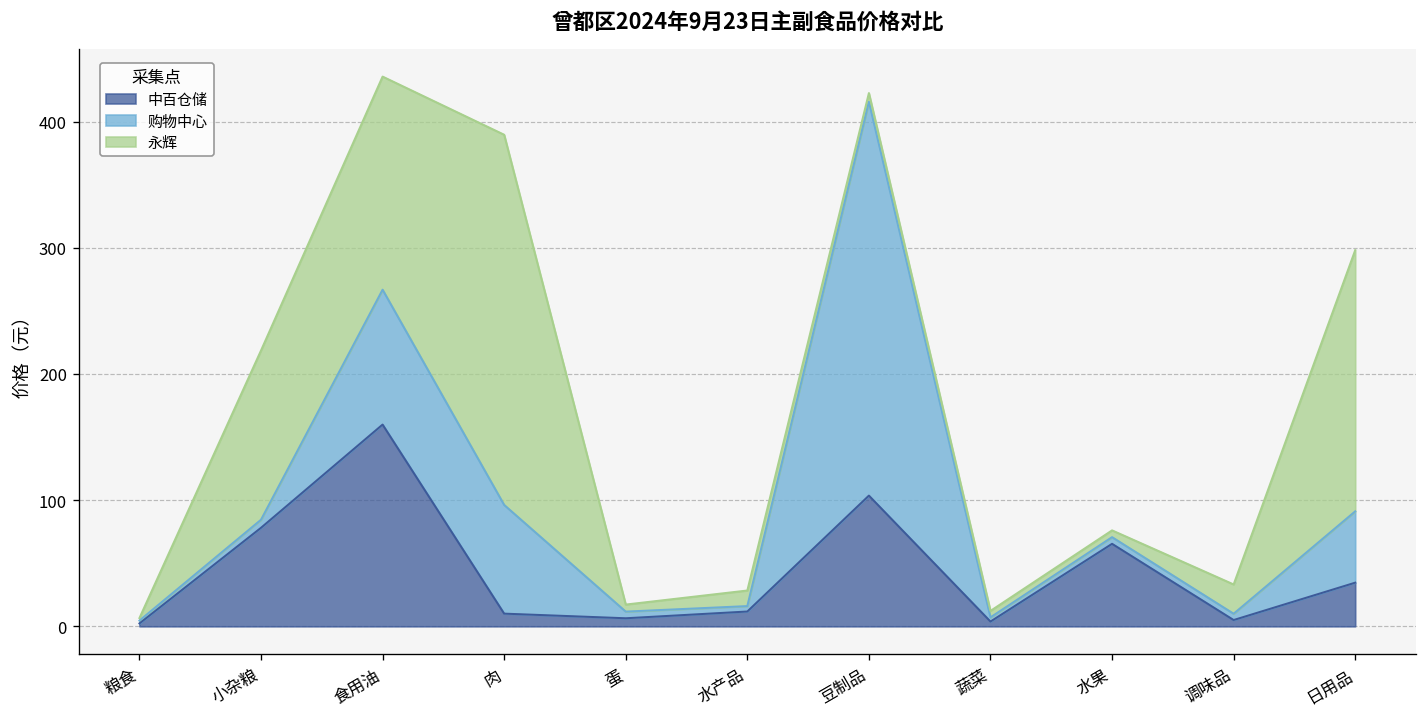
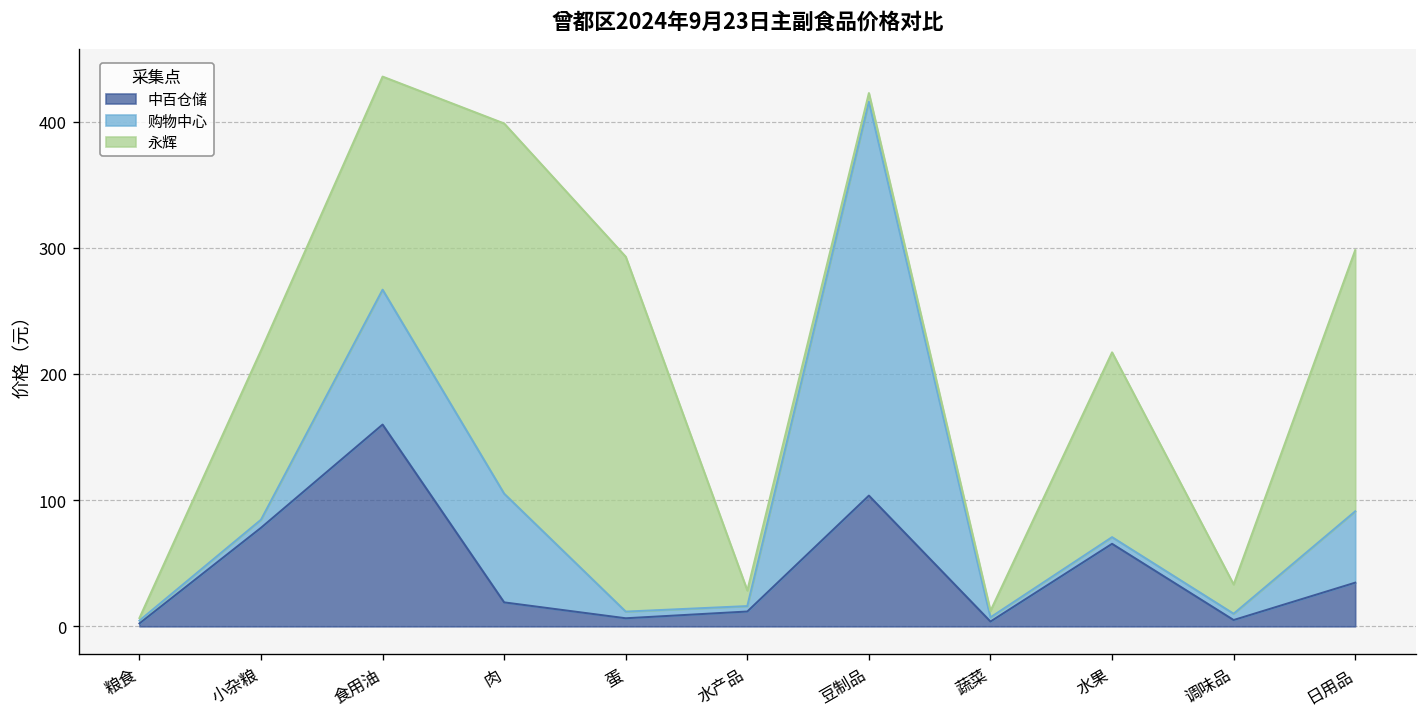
中百仓储, 肉: 10 -> 19
永辉, 蛋: 6 -> 281
永辉, 水果: 5 -> 146
